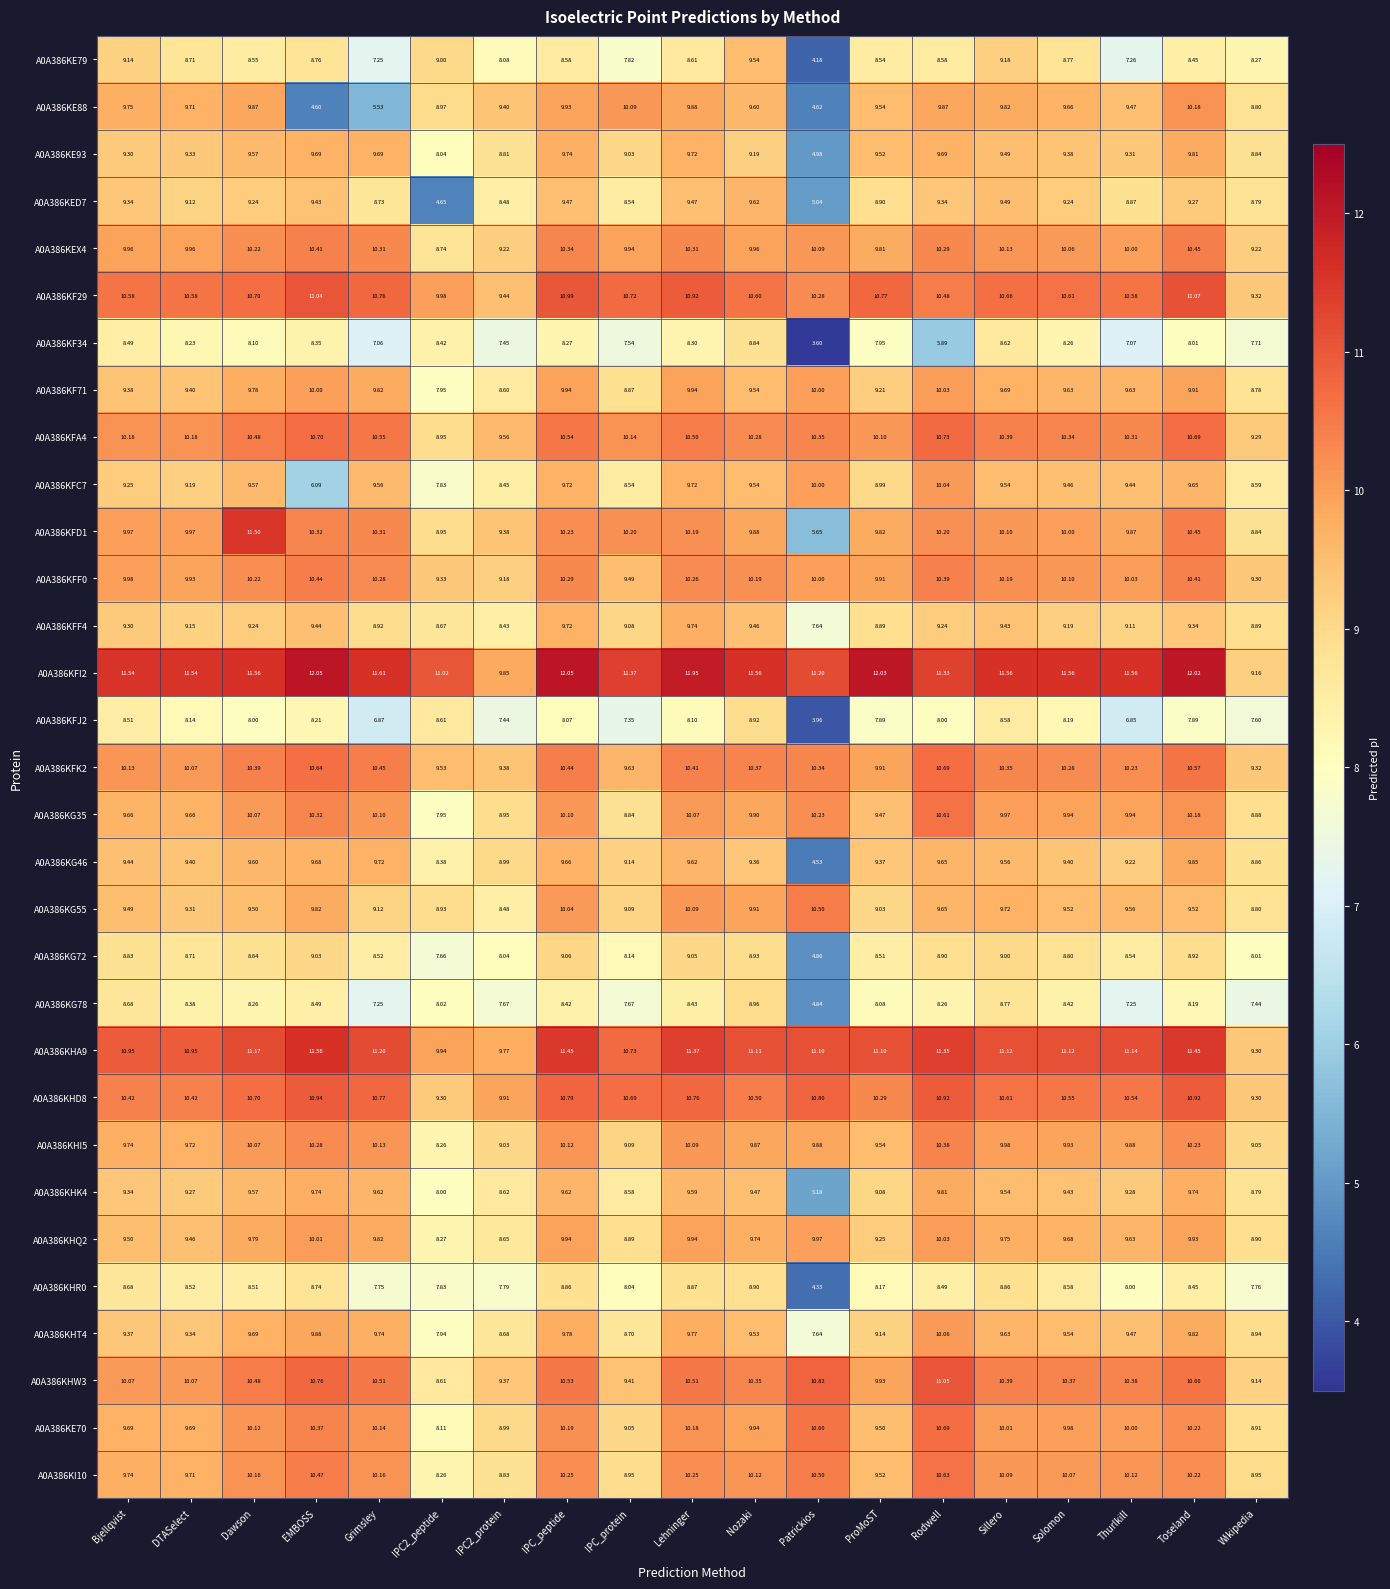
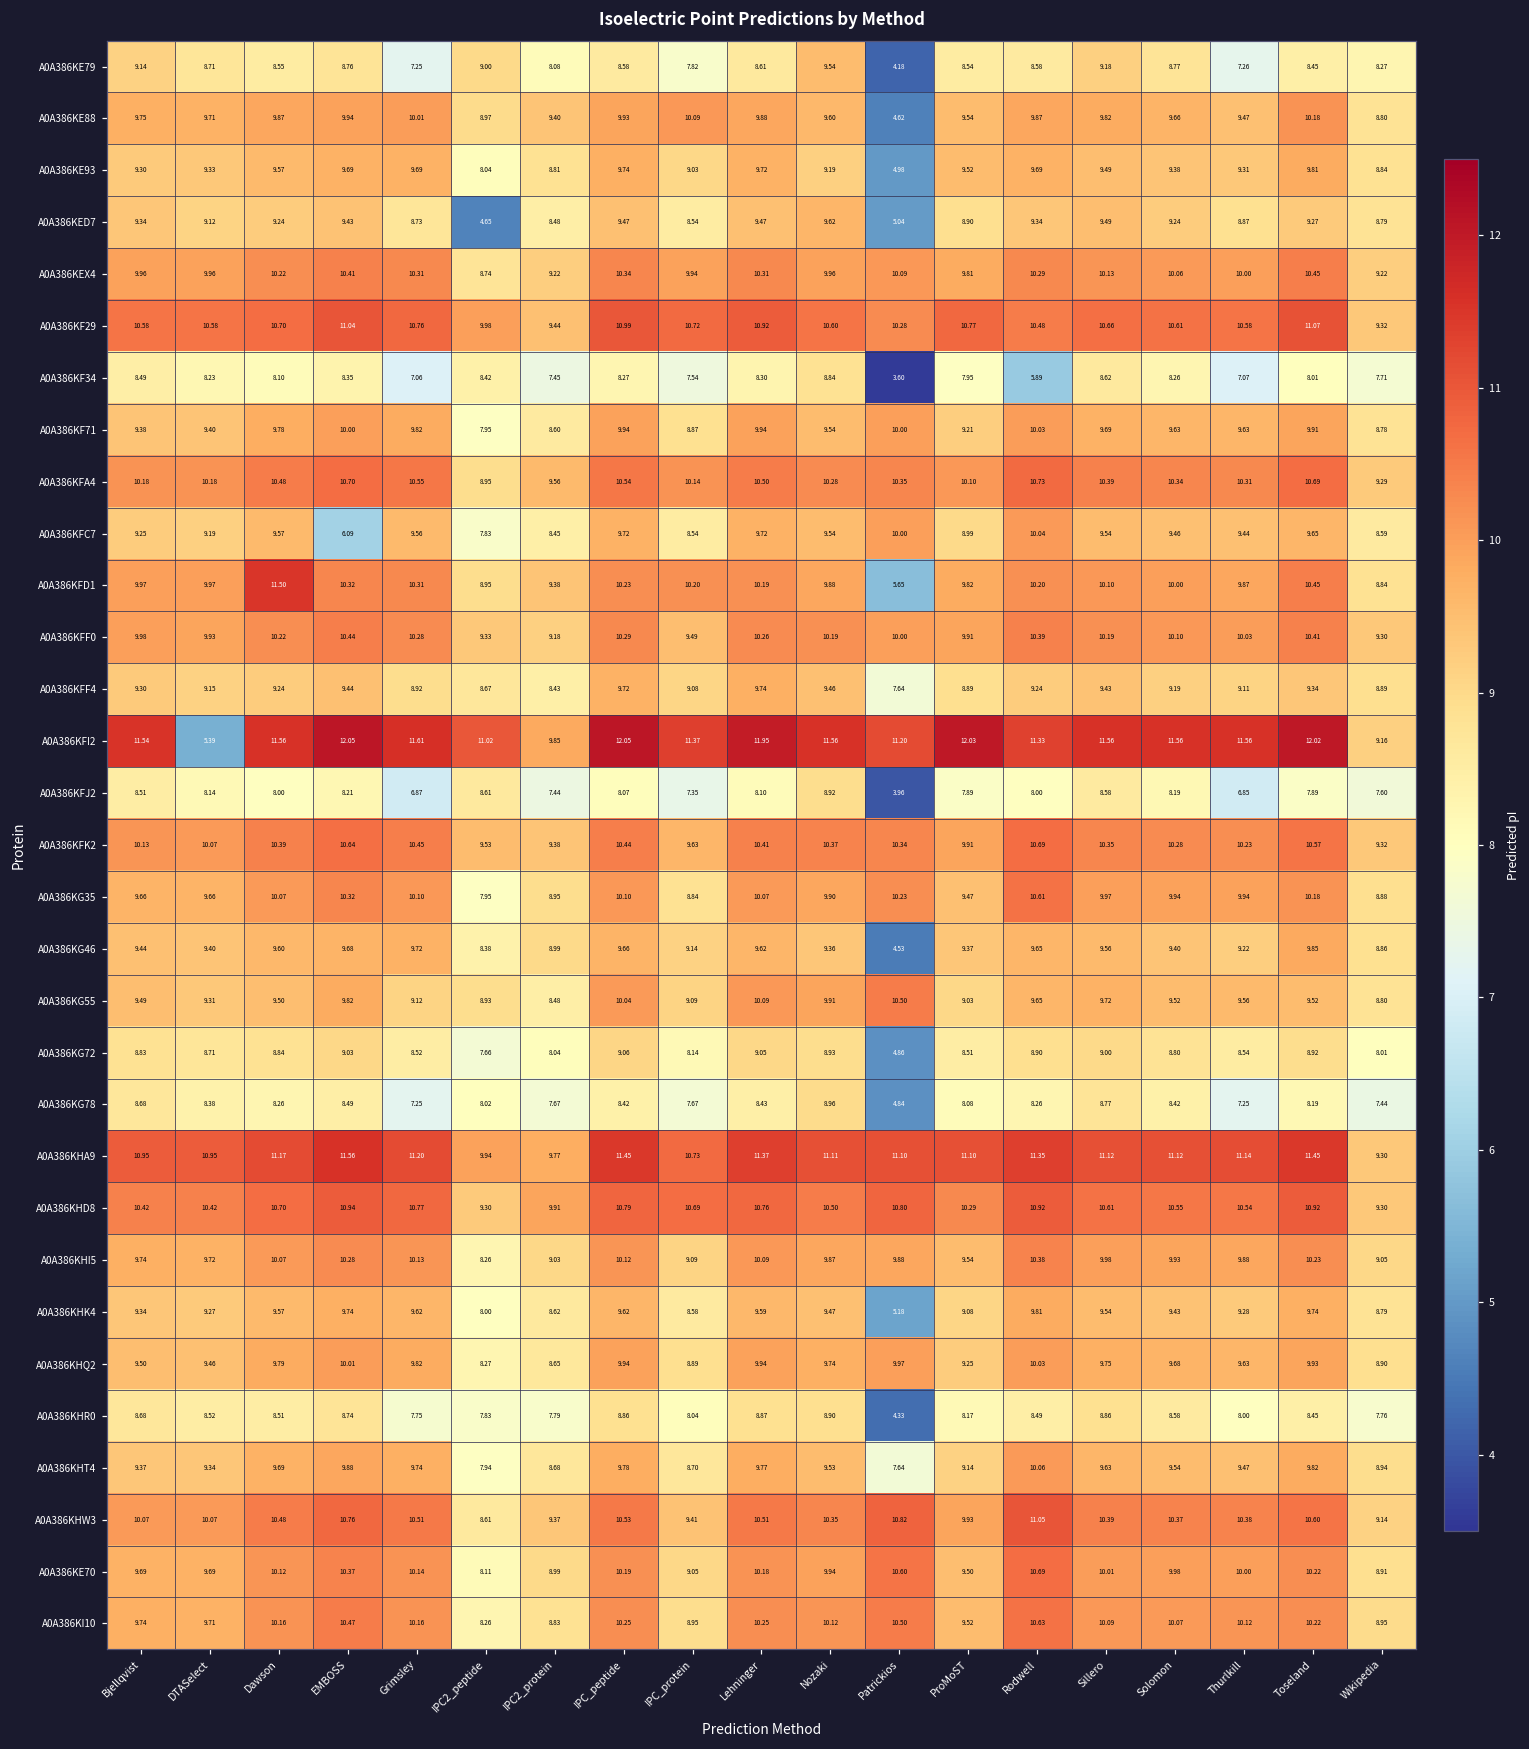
A0A386KE88, EMBOSS: 4.60 -> 9.94
A0A386KE88, Grimsley: 5.53 -> 10.01
A0A386KFI2, DTASelect: 11.54 -> 5.39
